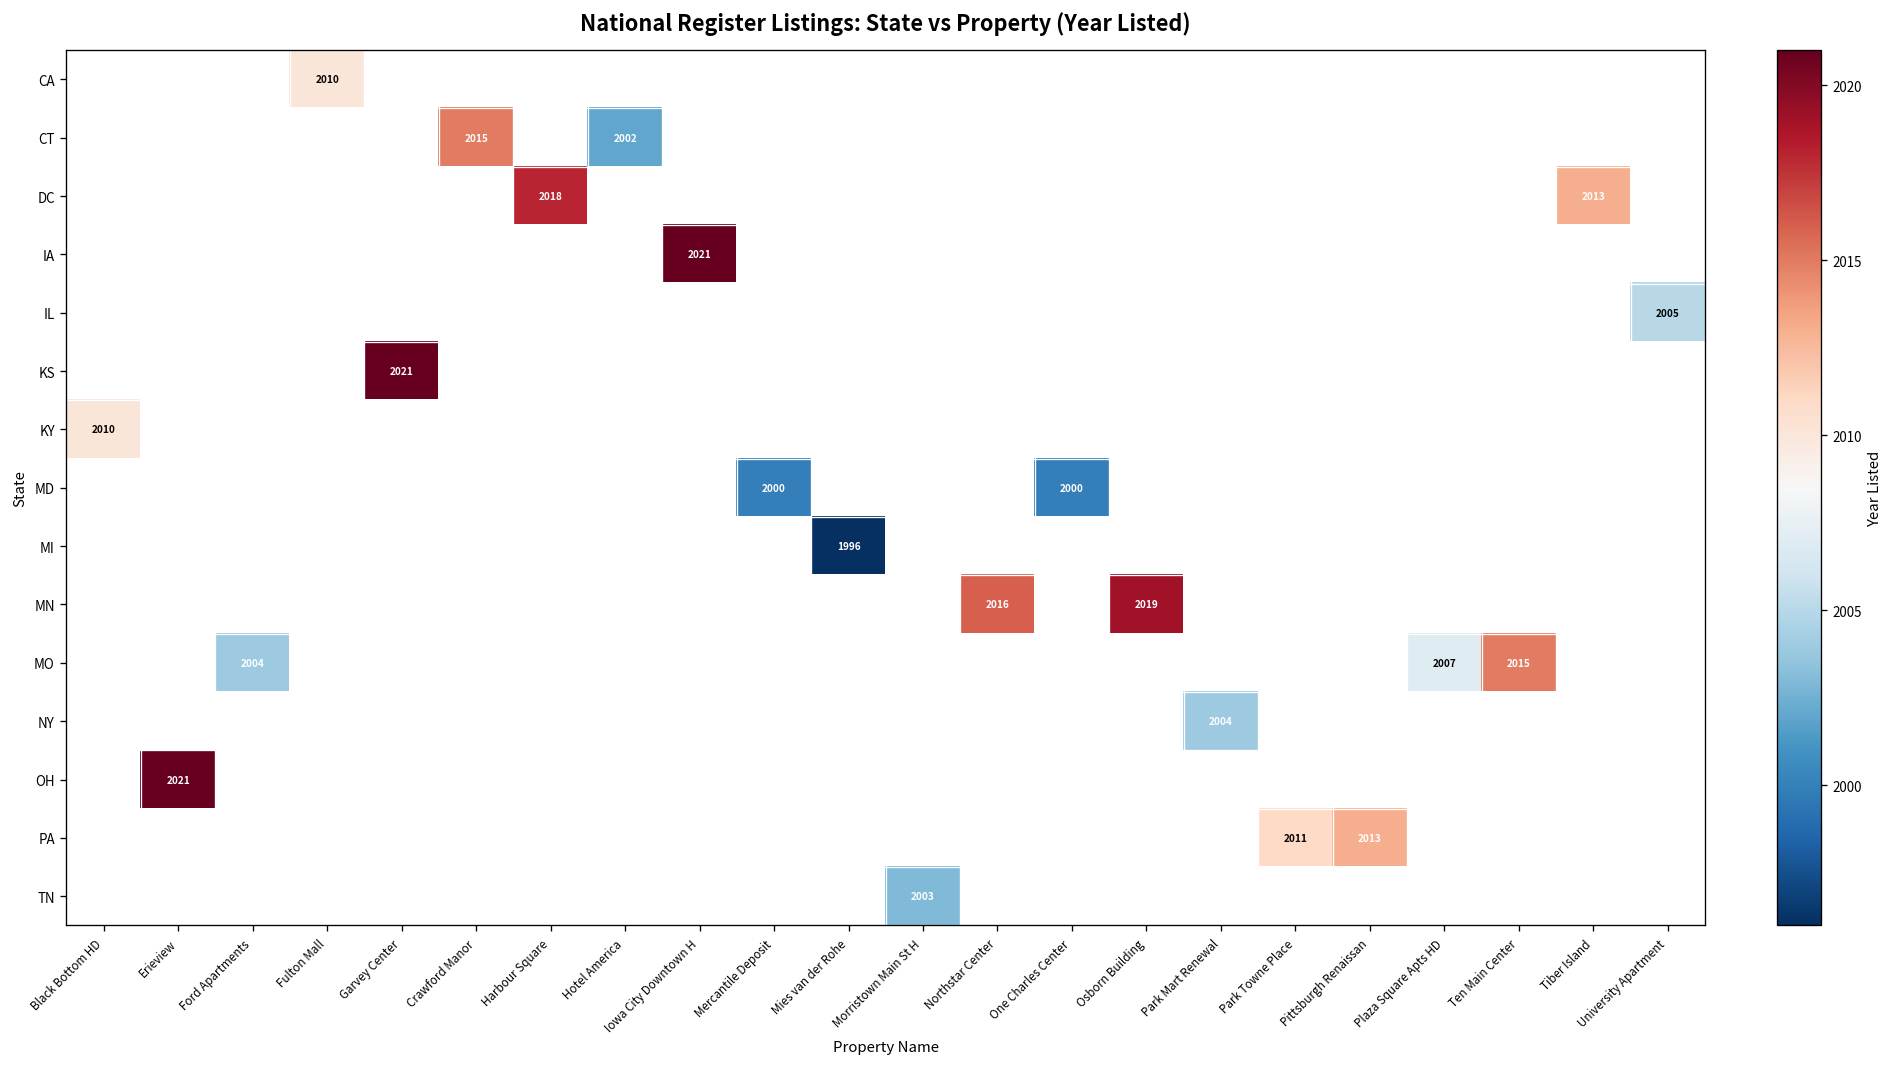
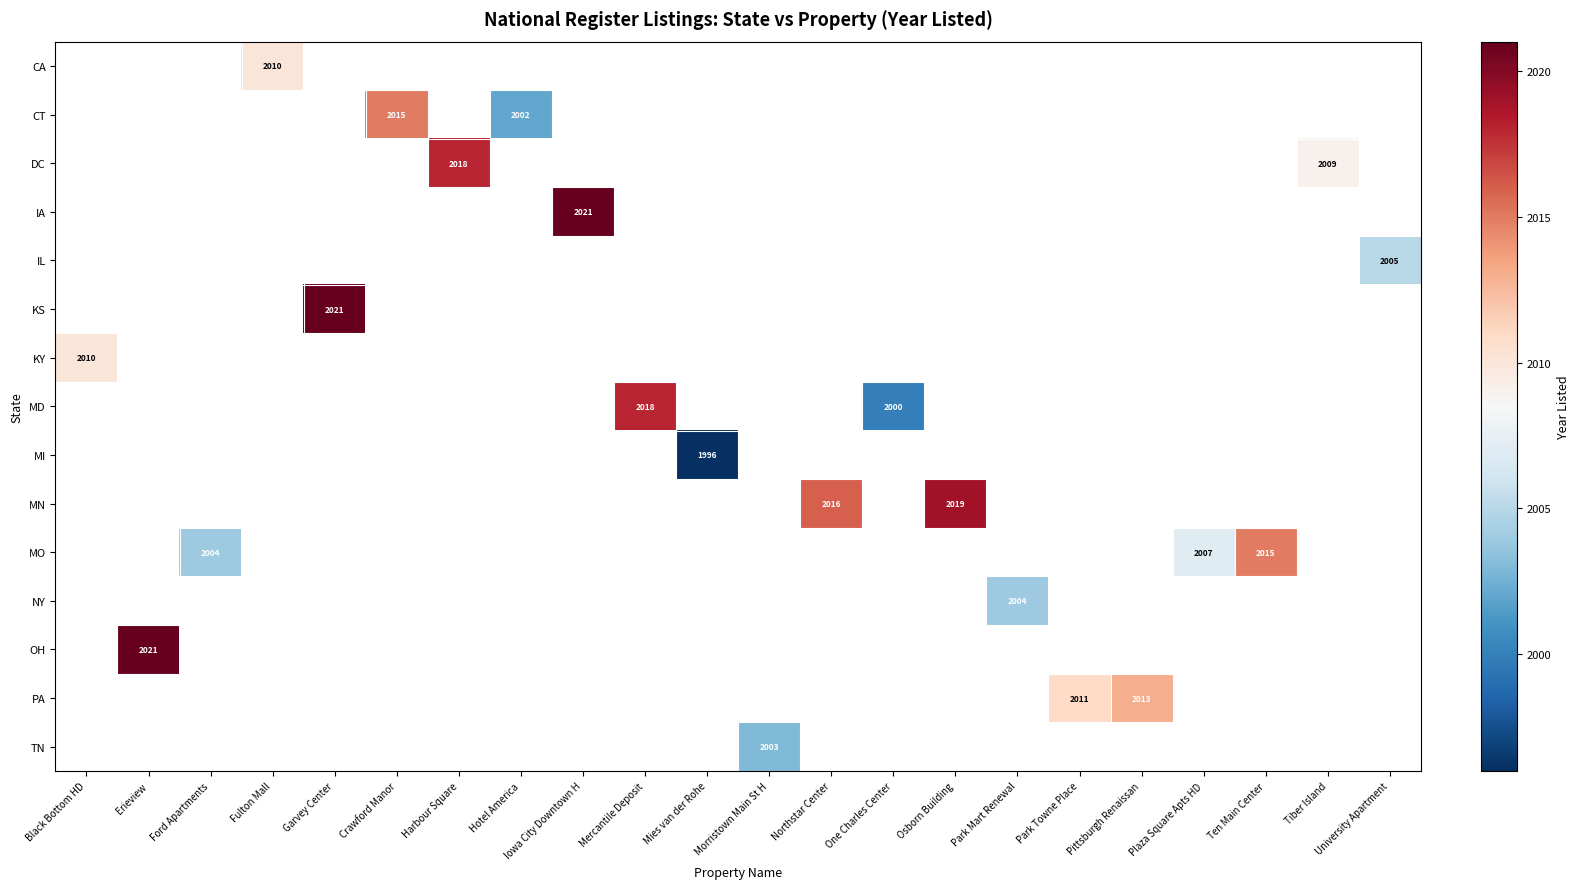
DC, Tiber Island: 2013 -> 2009
MD, Mercantile Deposit: 2000 -> 2018
